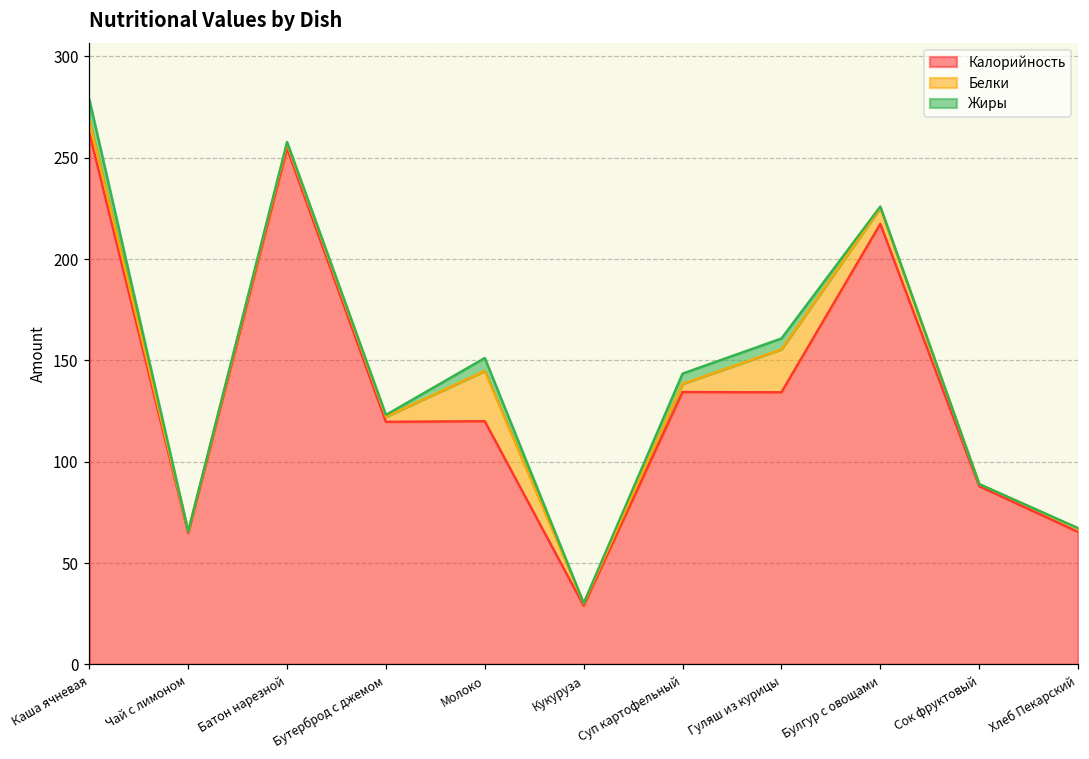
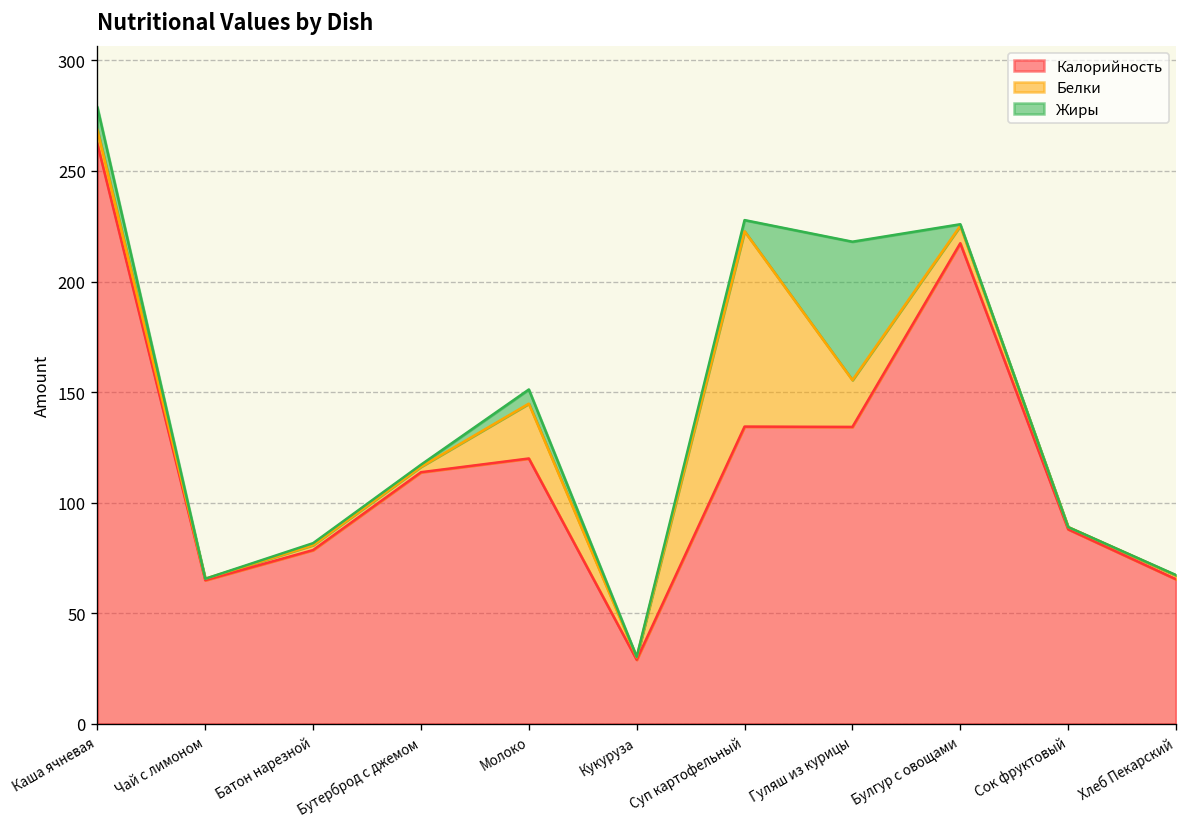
Калорийность, Батон нарезной: 255 -> 79
Калорийность, Бутерброд с джемом: 120 -> 114
Белки, Суп картофельный: 4 -> 88
Жиры, Гуляш из курицы: 5 -> 63
